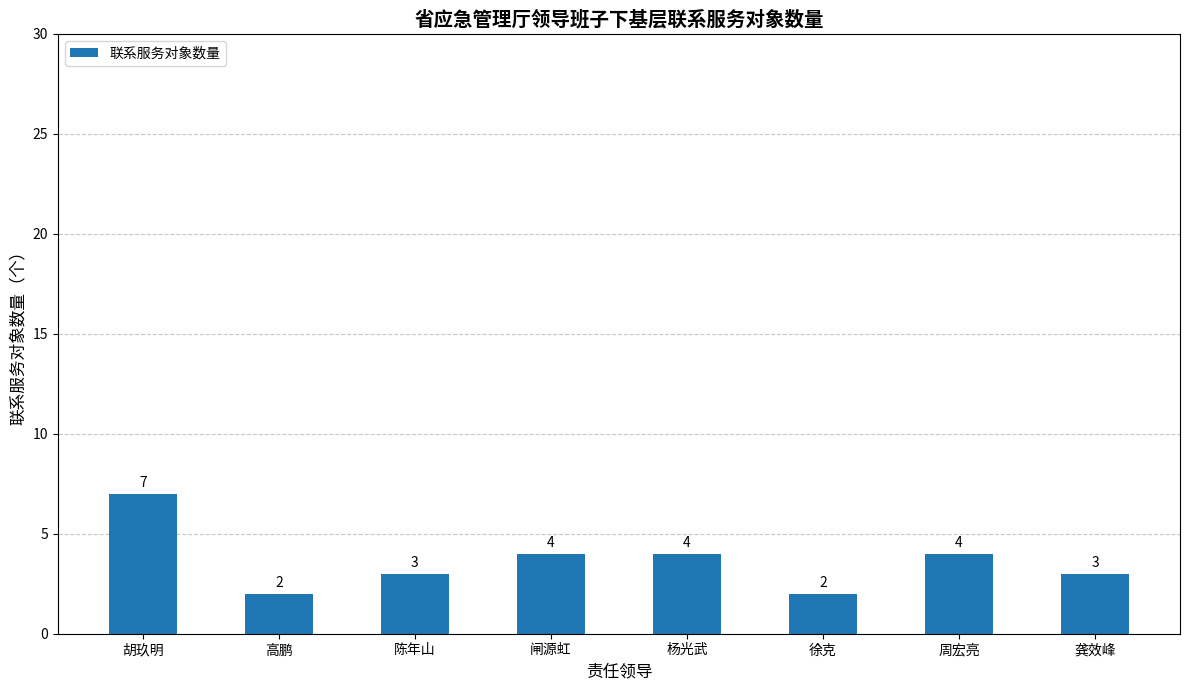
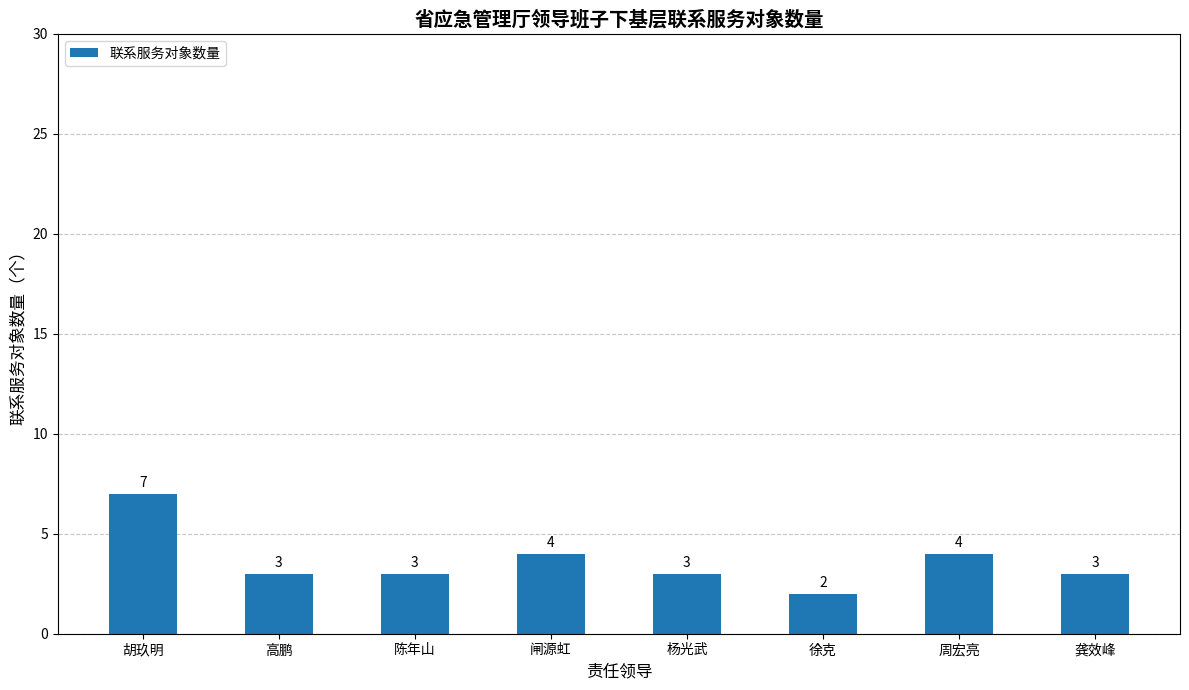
高鹏: 2 -> 3
杨光武: 4 -> 3
